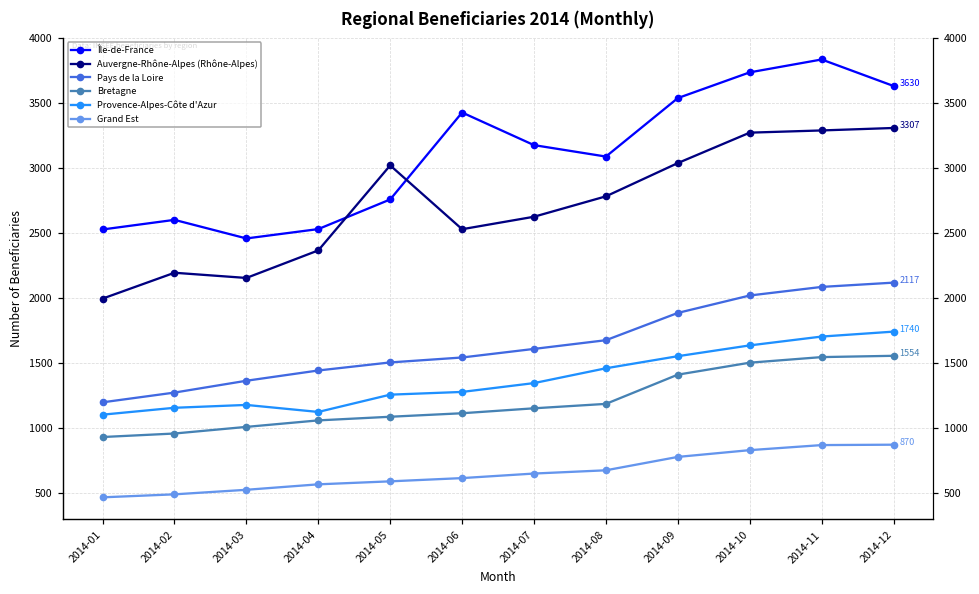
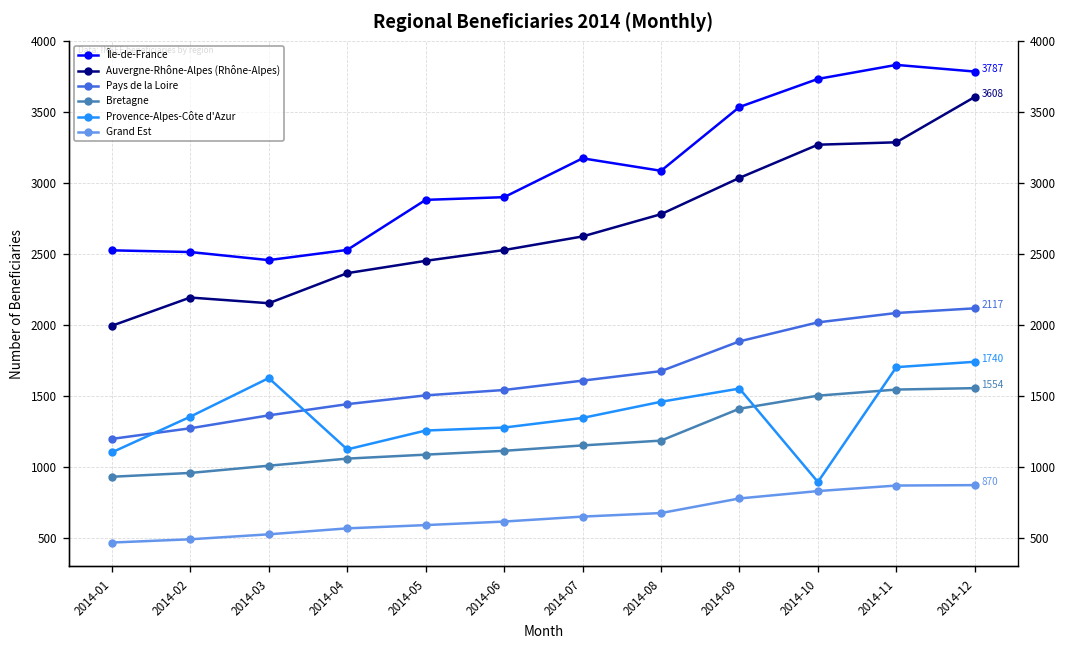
Île-de-France, 2014-02: 2600 -> 2510
Provence-Alpes-Côte d'Azur, 2014-02: 1150 -> 1350
Provence-Alpes-Côte d'Azur, 2014-03: 1180 -> 1630
Île-de-France, 2014-05: 2760 -> 2880
Auvergne-Rhône-Alpes (Rhône-Alpes), 2014-05: 3020 -> 2450
Île-de-France, 2014-06: 3430 -> 2900
Provence-Alpes-Côte d'Azur, 2014-10: 1630 -> 890
Île-de-France, 2014-12: 3630 -> 3787
Auvergne-Rhône-Alpes (Rhône-Alpes), 2014-12: 3307 -> 3608
